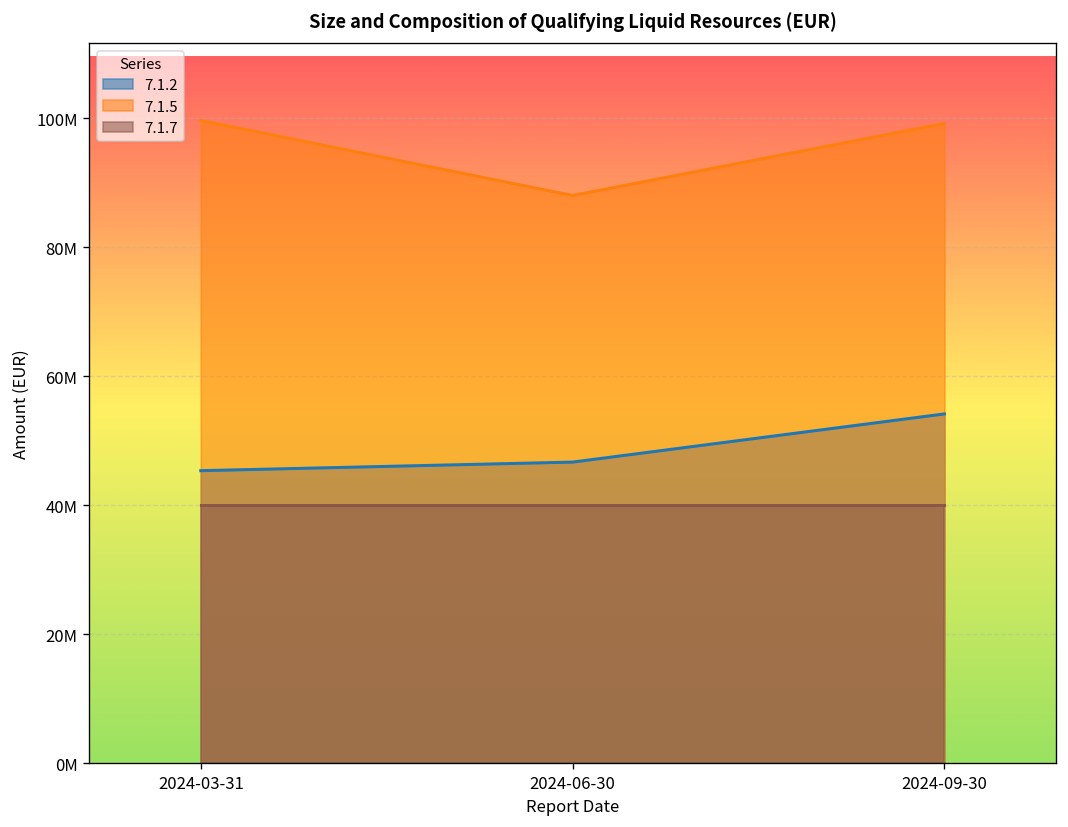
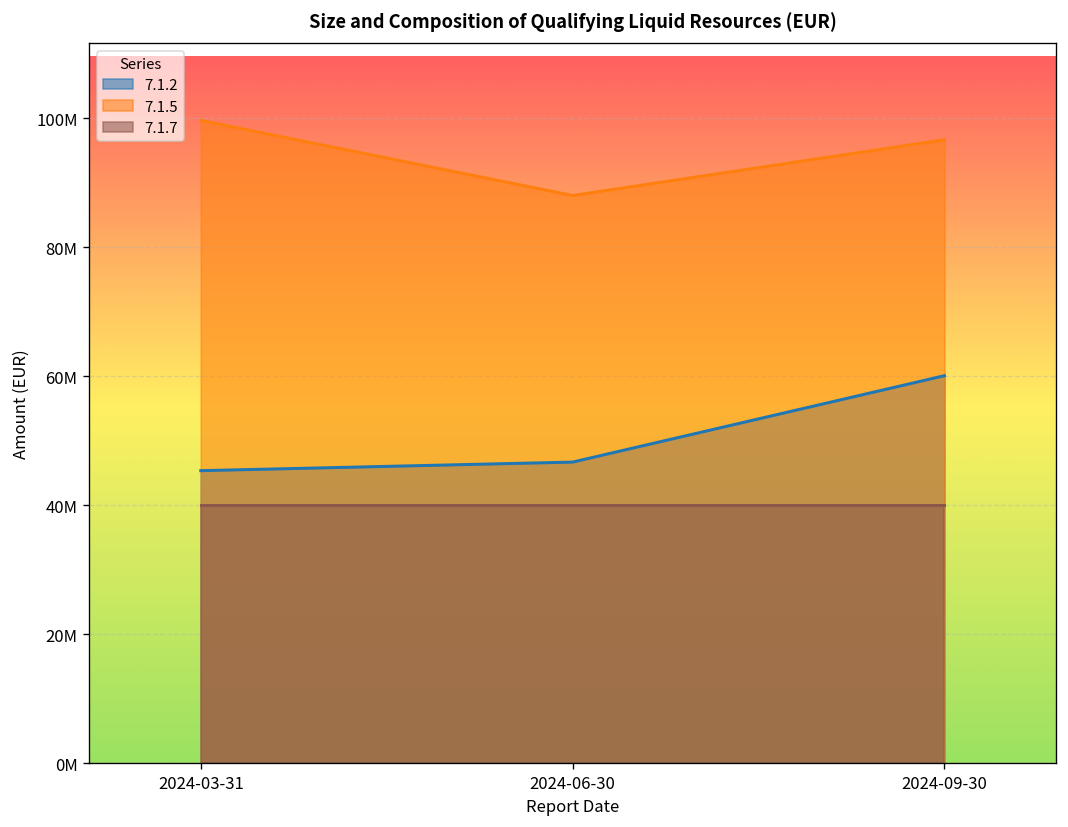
7.1.2, 2024-09-30: 54000000 -> 60000000
7.1.5, 2024-09-30: 99000000 -> 97000000
